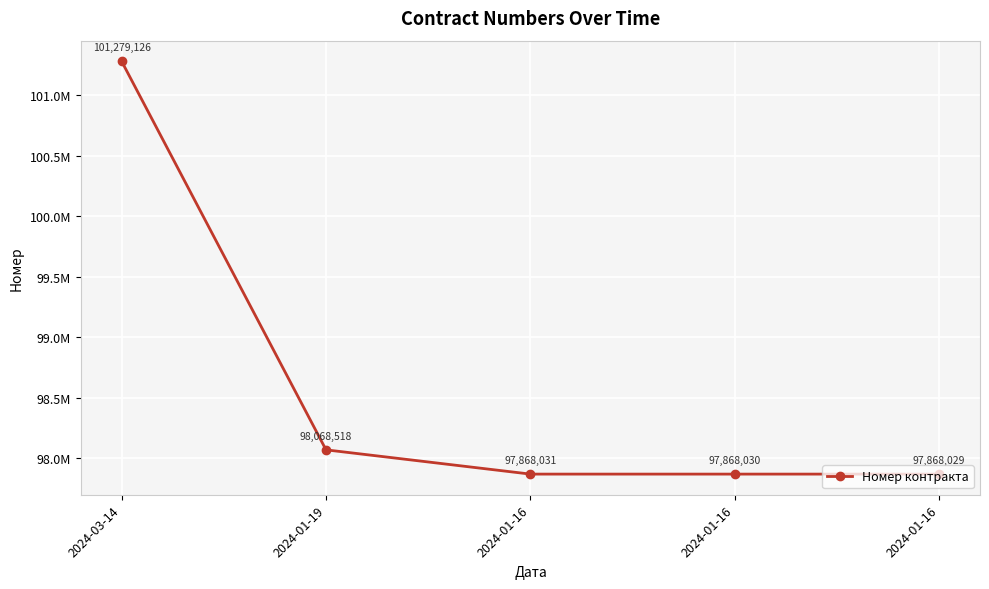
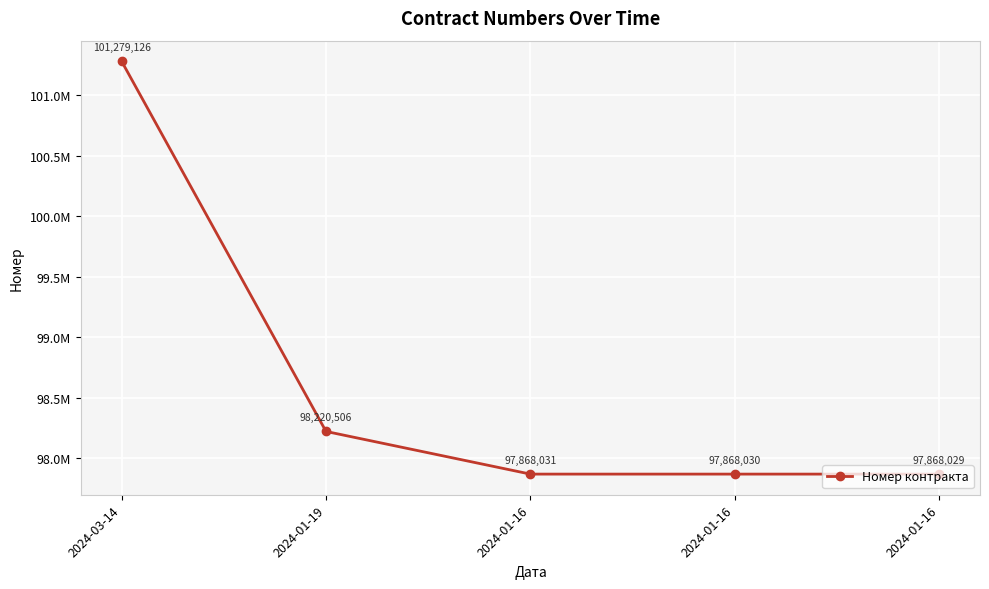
2024-01-19: 98,068,518 -> 98,220,506
